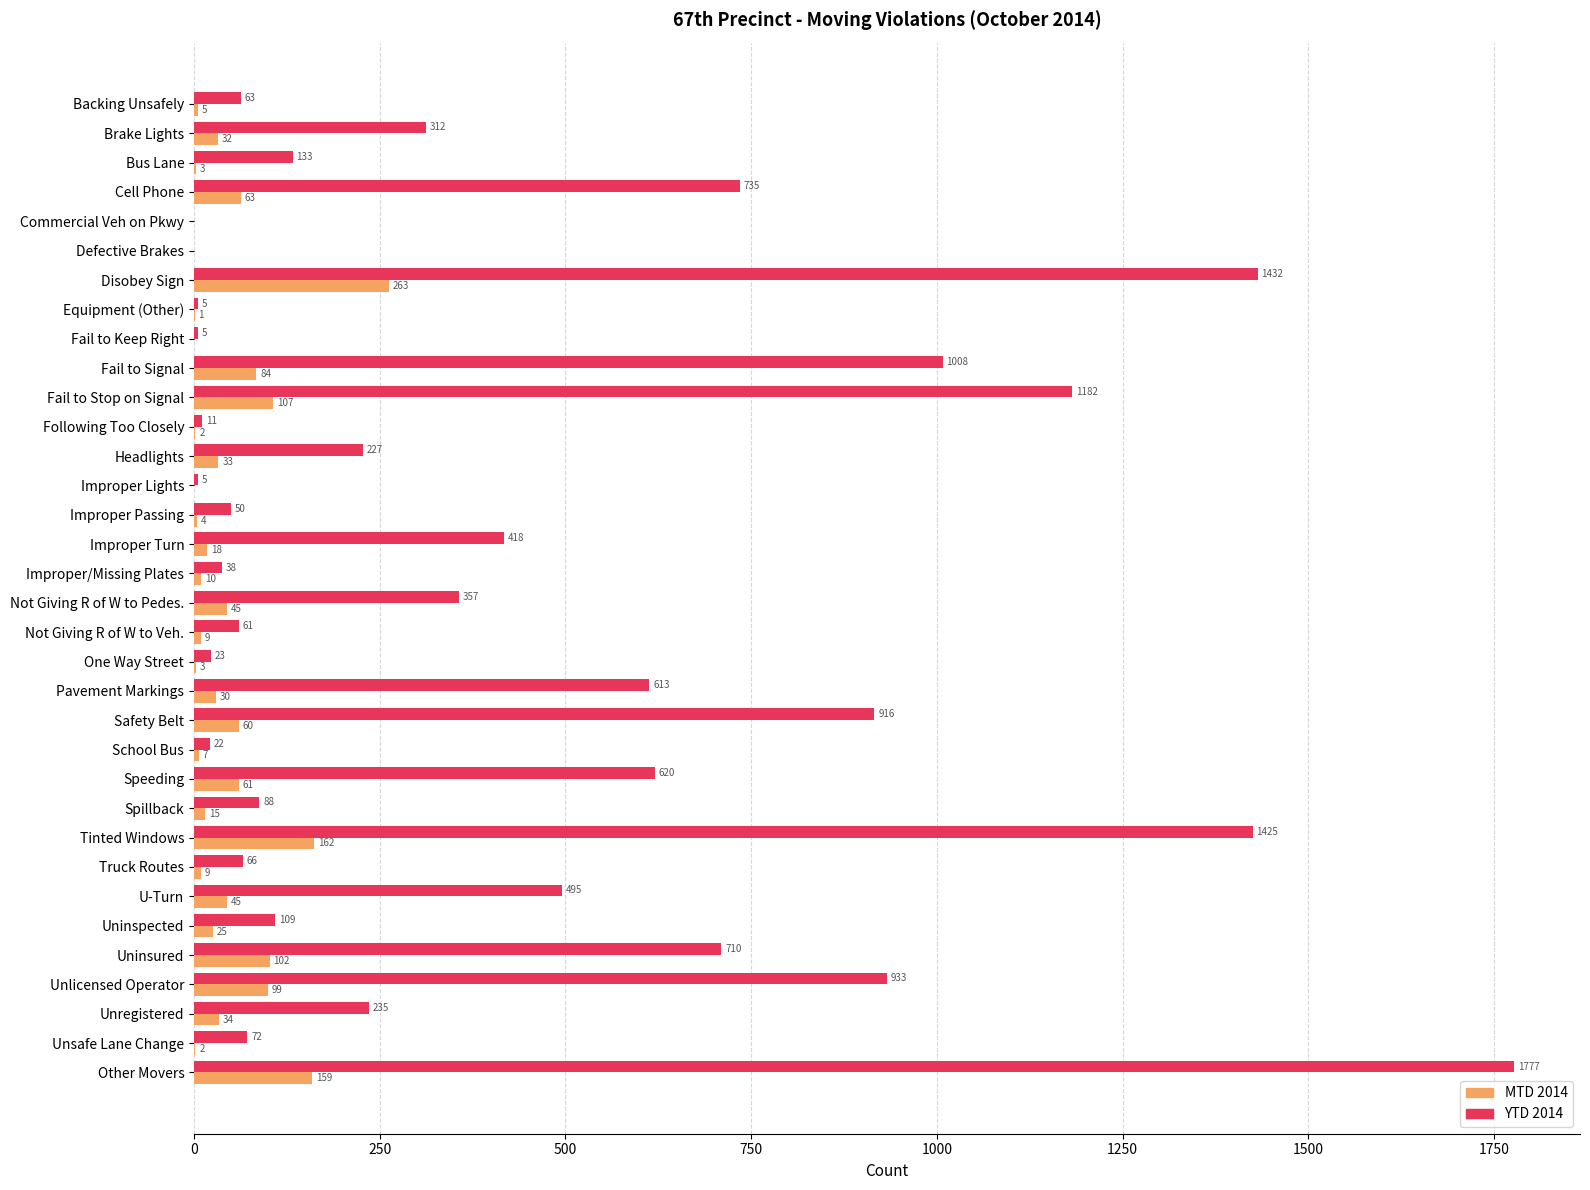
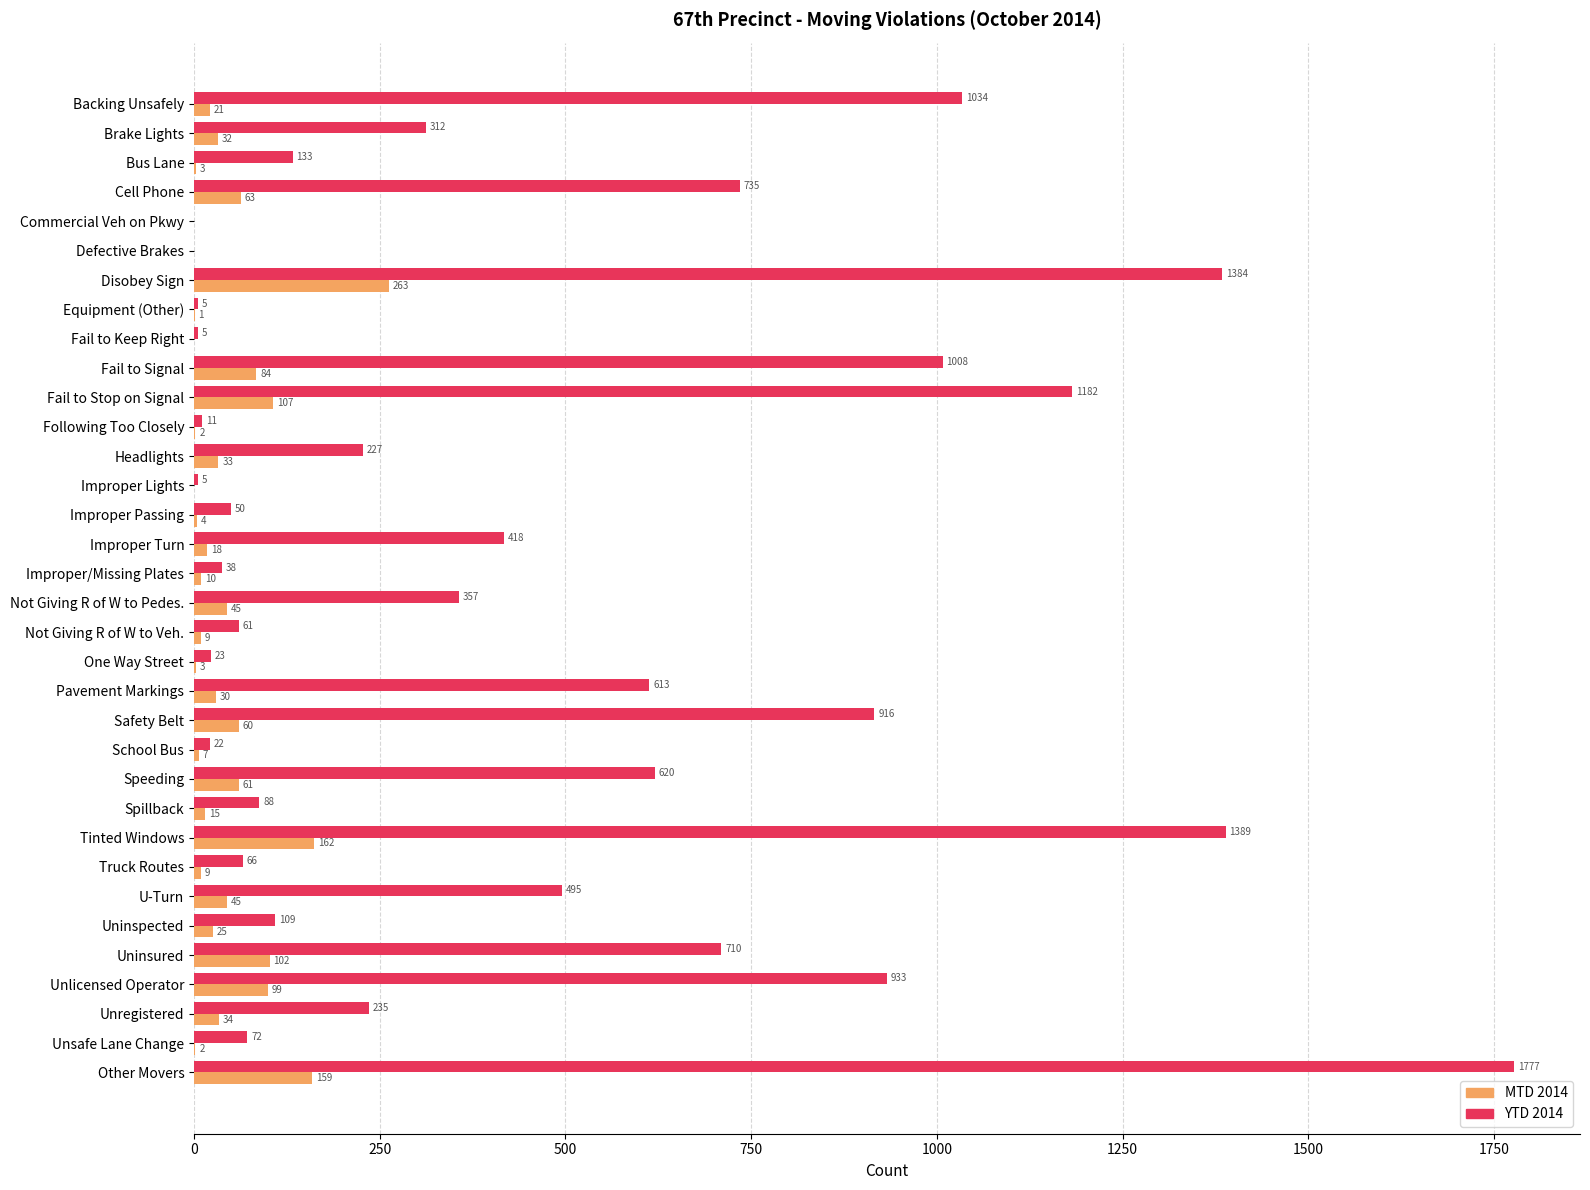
YTD 2014, Backing Unsafely: 63 -> 1034
MTD 2014, Backing Unsafely: 5 -> 21
YTD 2014, Disobey Sign: 1432 -> 1384
YTD 2014, Tinted Windows: 1425 -> 1389
